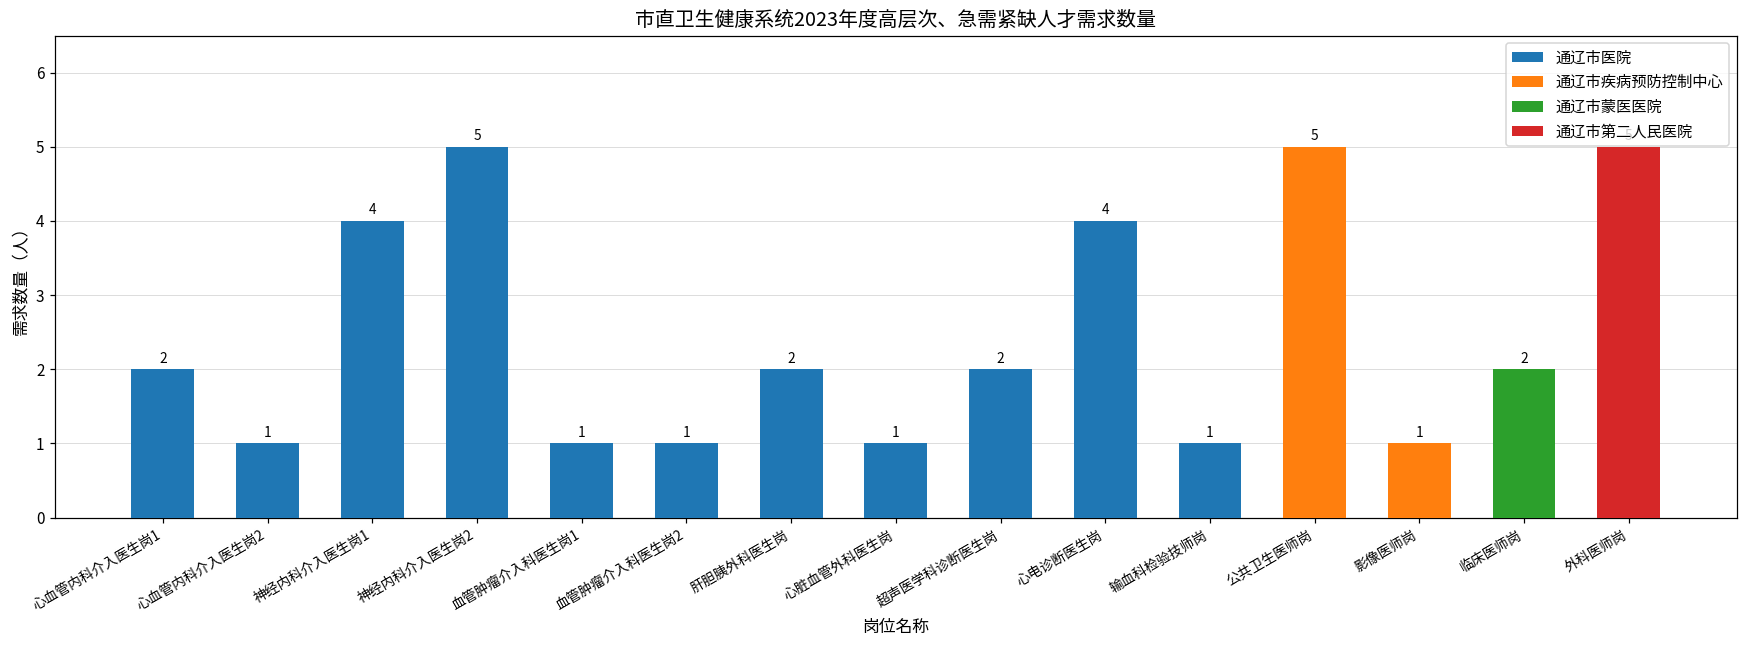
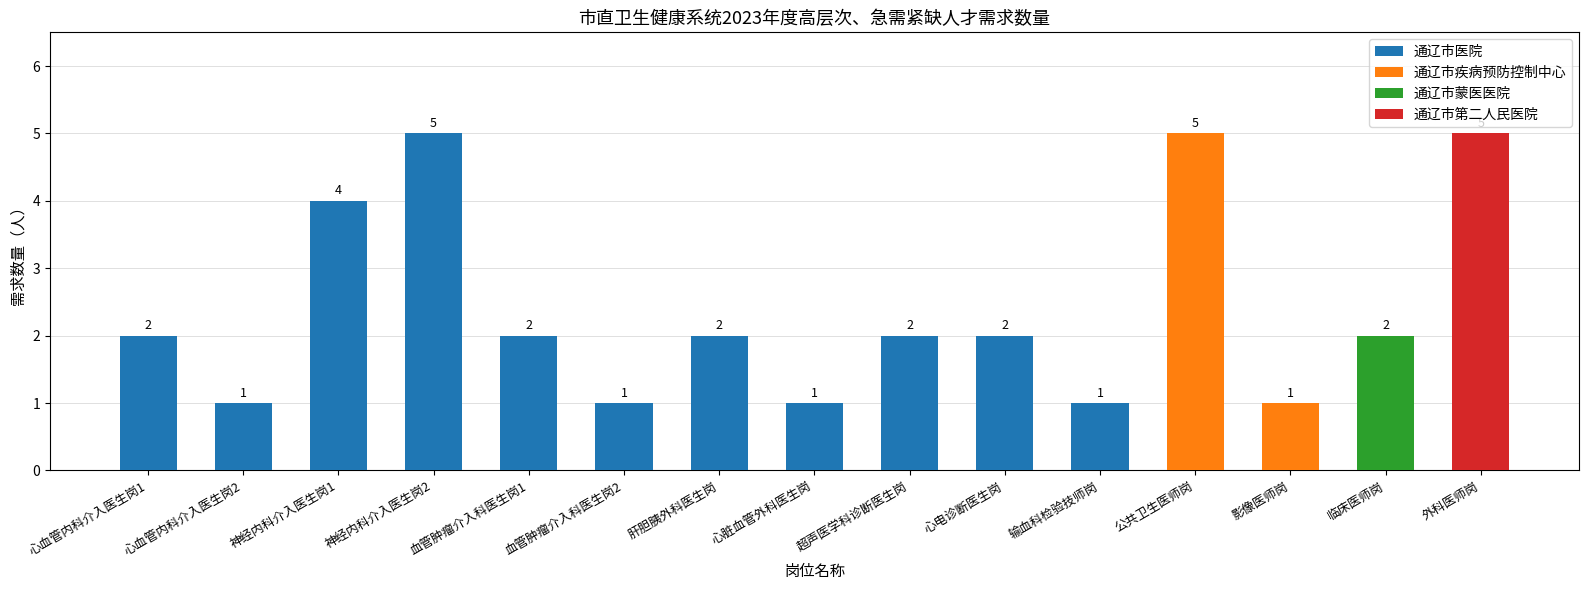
通辽市医院, 血管肿瘤介入科医生岗1: 1 -> 2
通辽市医院, 心电诊断医生岗: 4 -> 2
